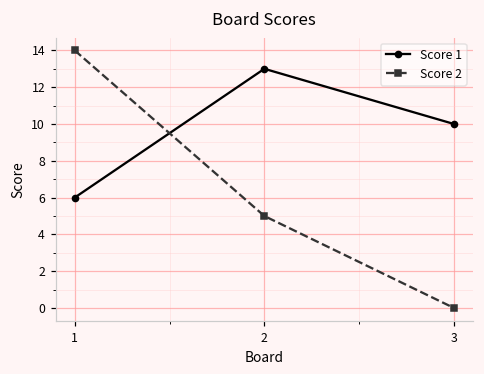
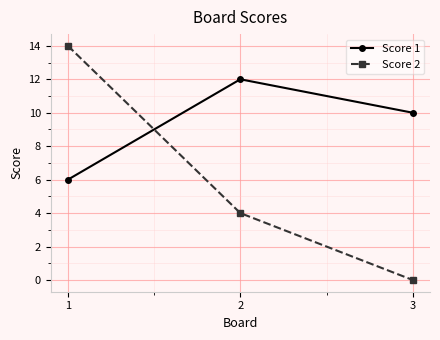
Score 1, 2: 13 -> 12
Score 2, 2: 5 -> 4
